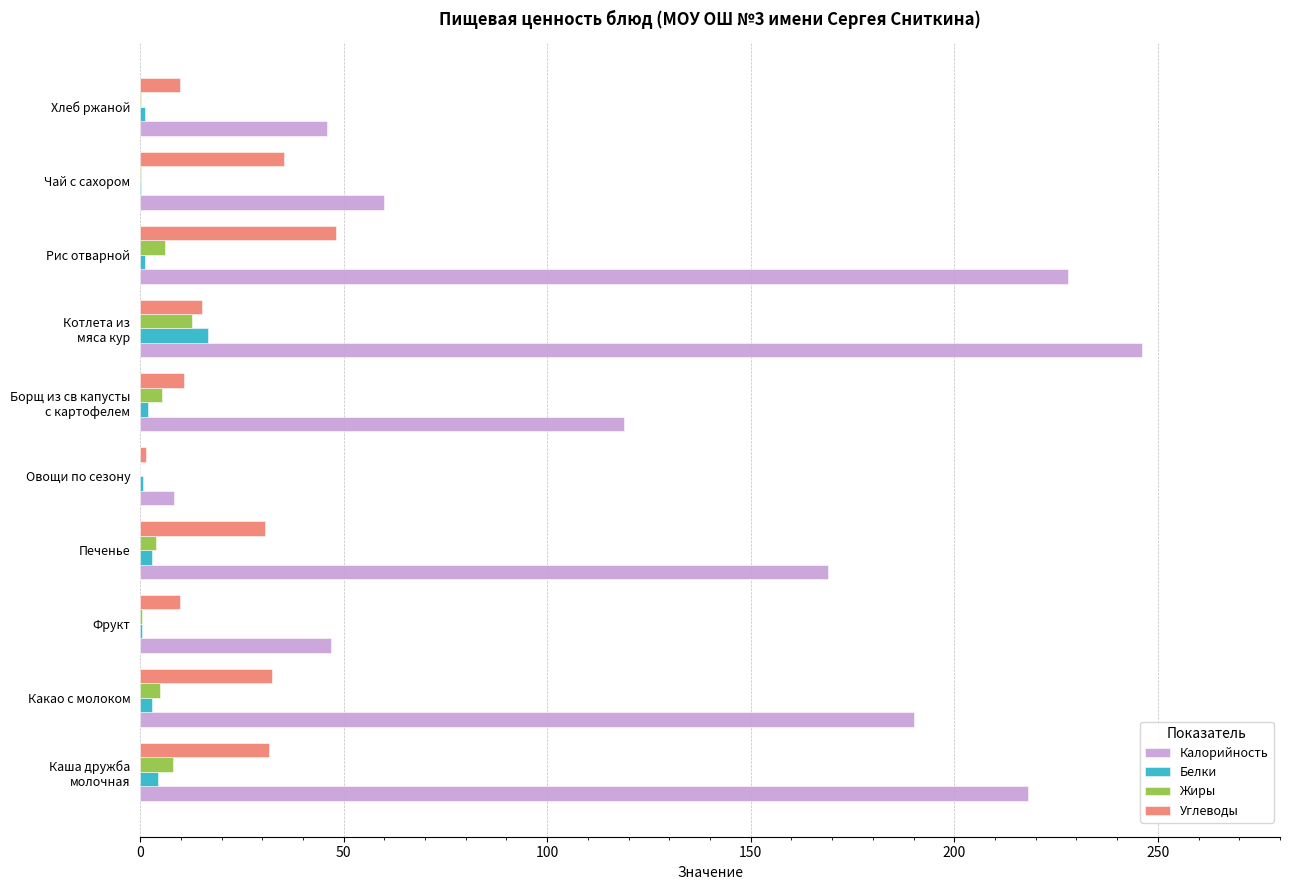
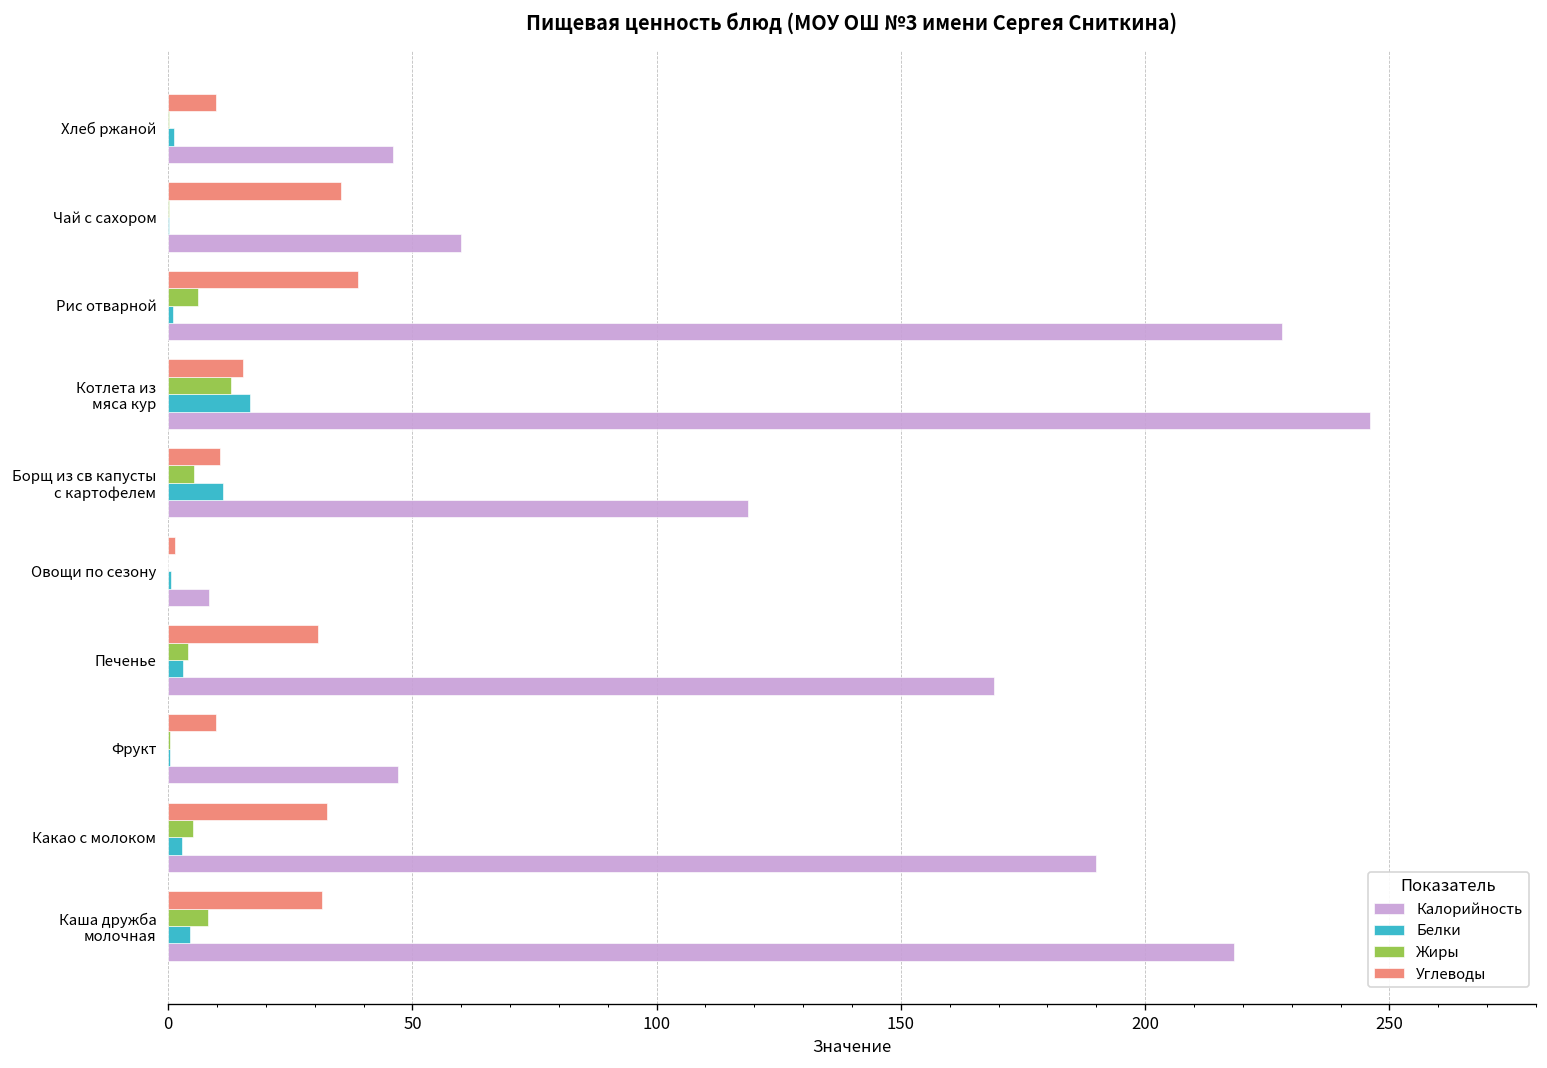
Углеводы, Рис отварной: 48 -> 39
Белки, Борщ из св капусты с картофелем: 2 -> 11
